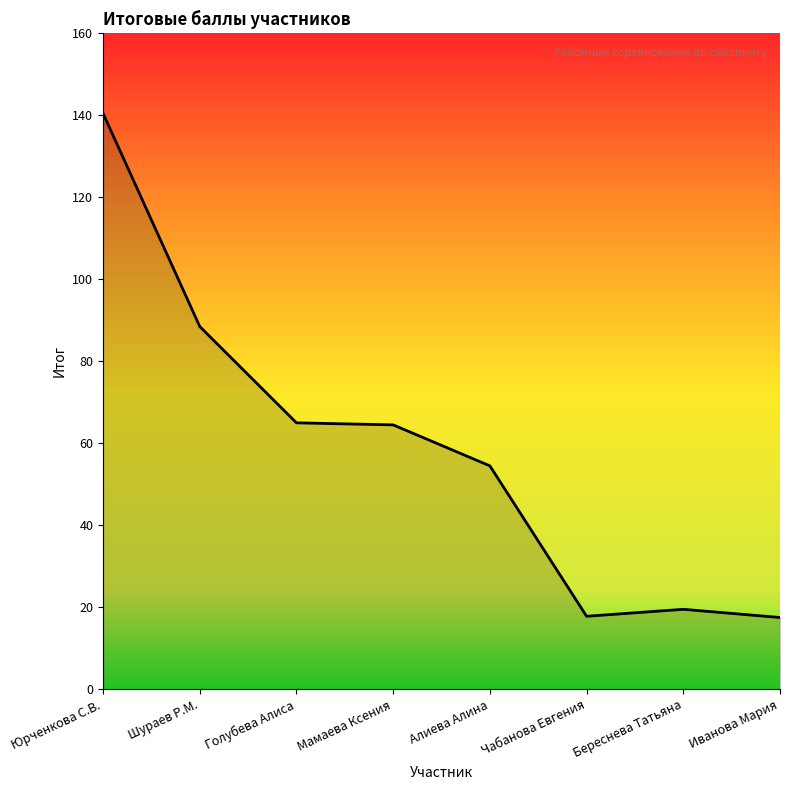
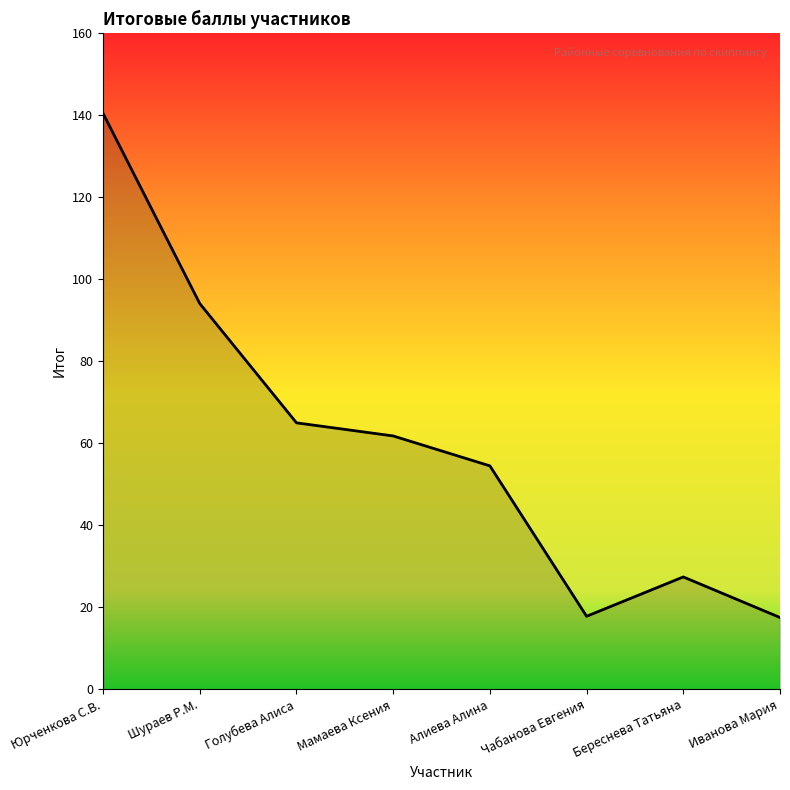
Шураев Р.М.: 89 -> 94
Мамаева Ксения: 65 -> 62
Береснева Татьяна: 20 -> 27
